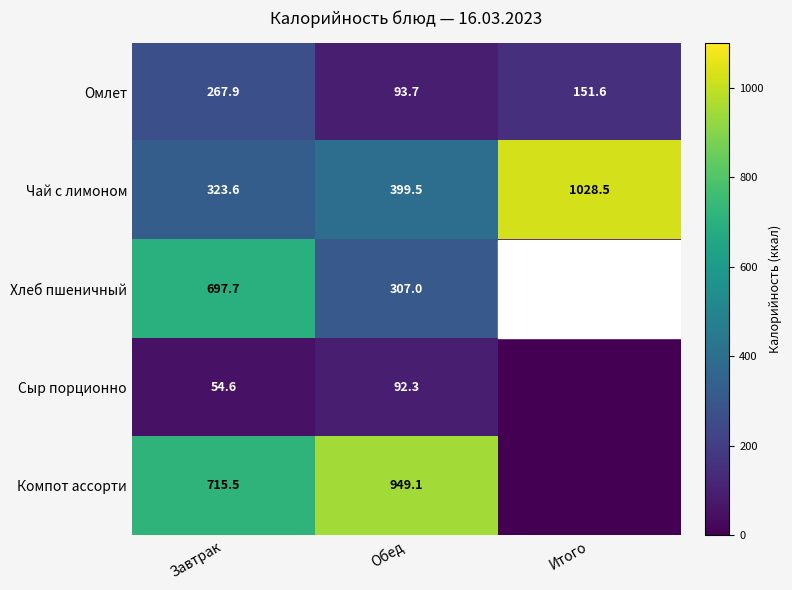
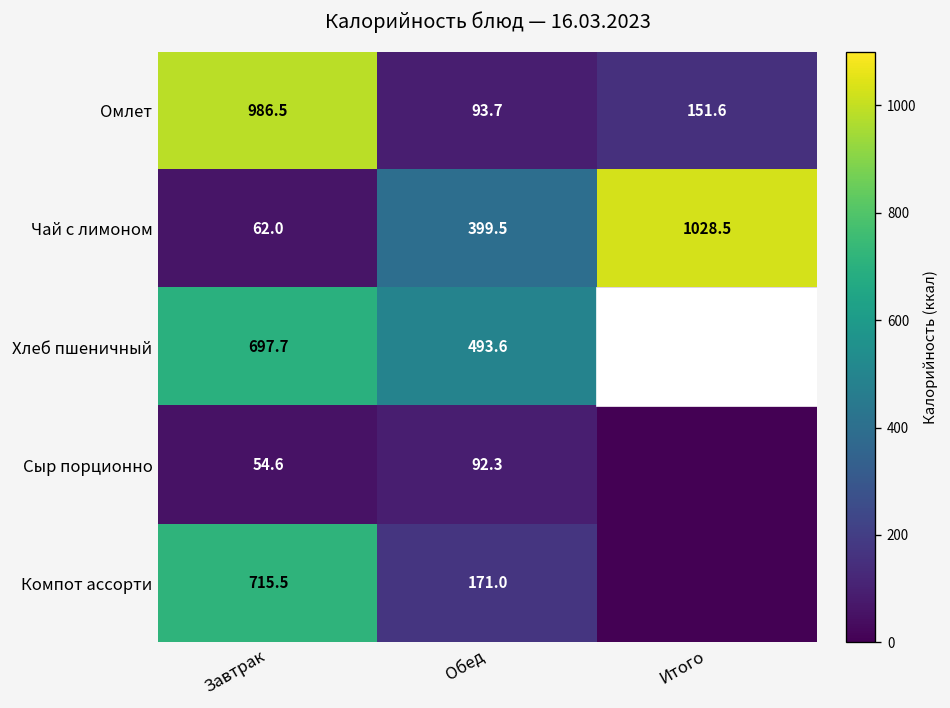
Омлет, Завтрак: 267.9 -> 986.5
Чай с лимоном, Завтрак: 323.6 -> 62.0
Хлеб пшеничный, Обед: 307.0 -> 493.6
Компот ассорти, Обед: 949.1 -> 171.0
